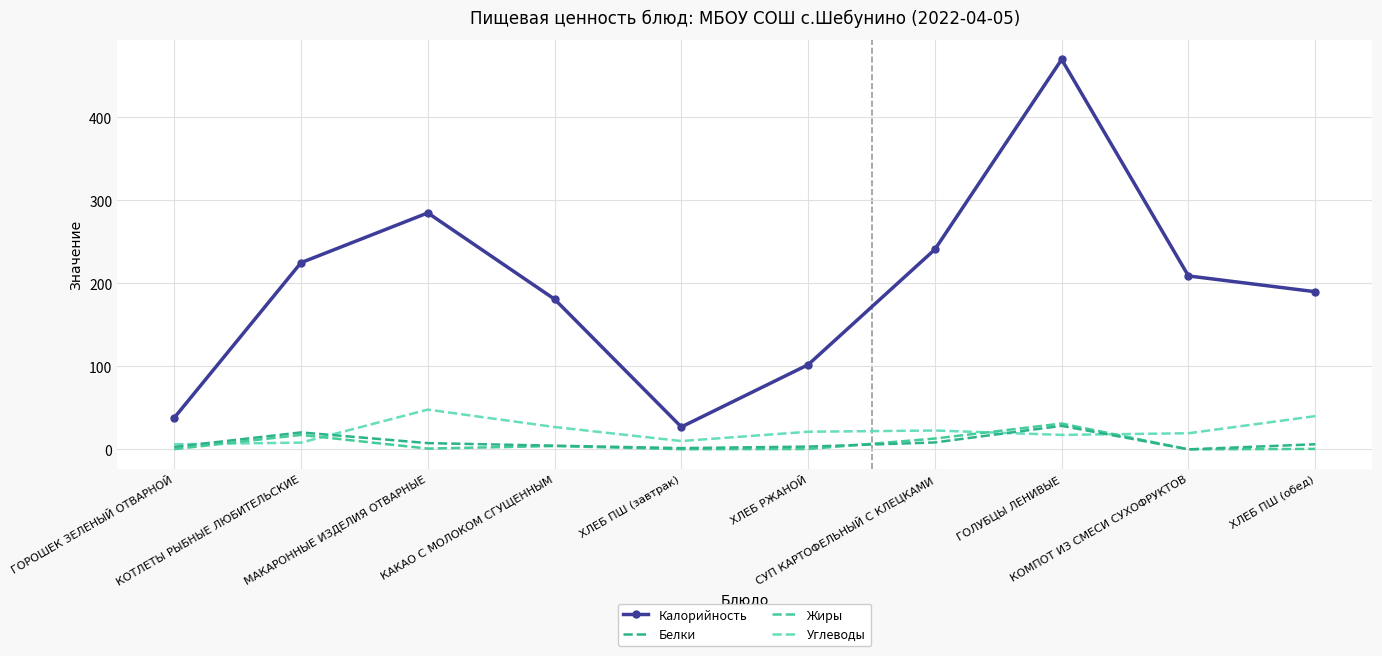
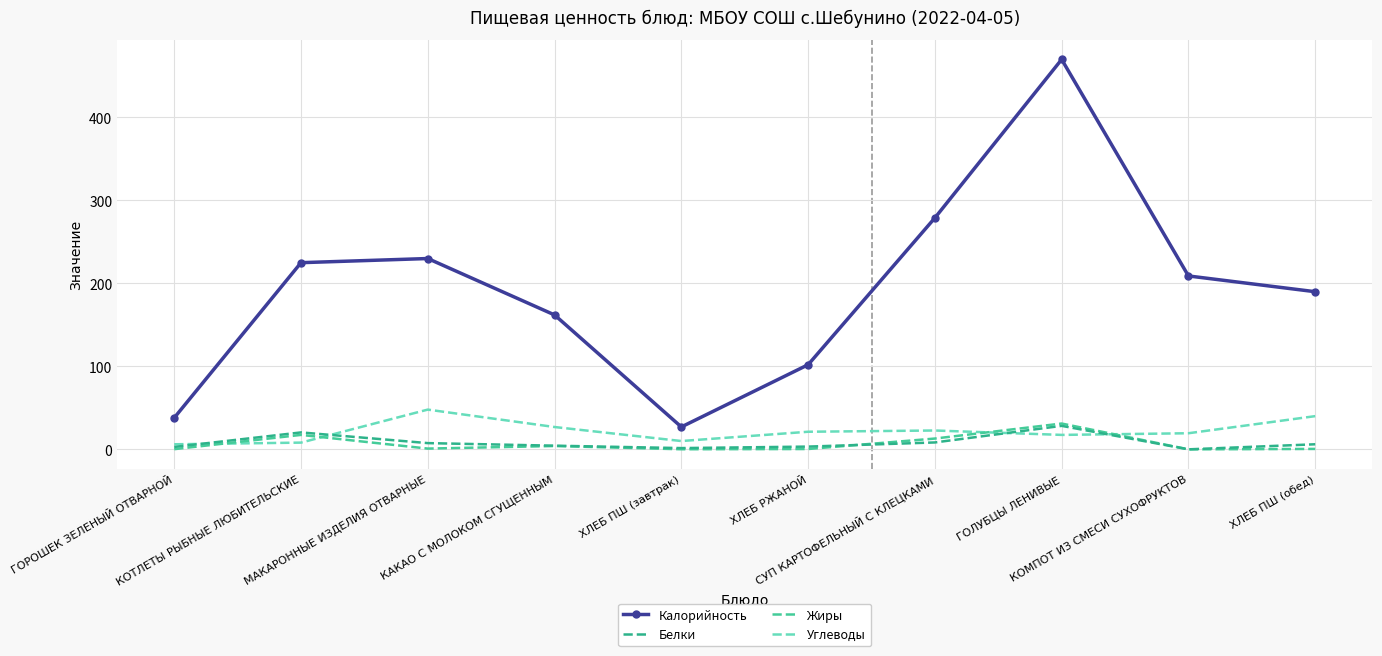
Калорийность, МАКАРОННЫЕ ИЗДЕЛИЯ ОТВАРНЫЕ: 290 -> 230
Калорийность, КАКАО С МОЛОКОМ СГУЩЕННЫМ: 180 -> 160
Калорийность, СУП КАРТОФЕЛЬНЫЙ С КЛЕЦКАМИ: 240 -> 280
